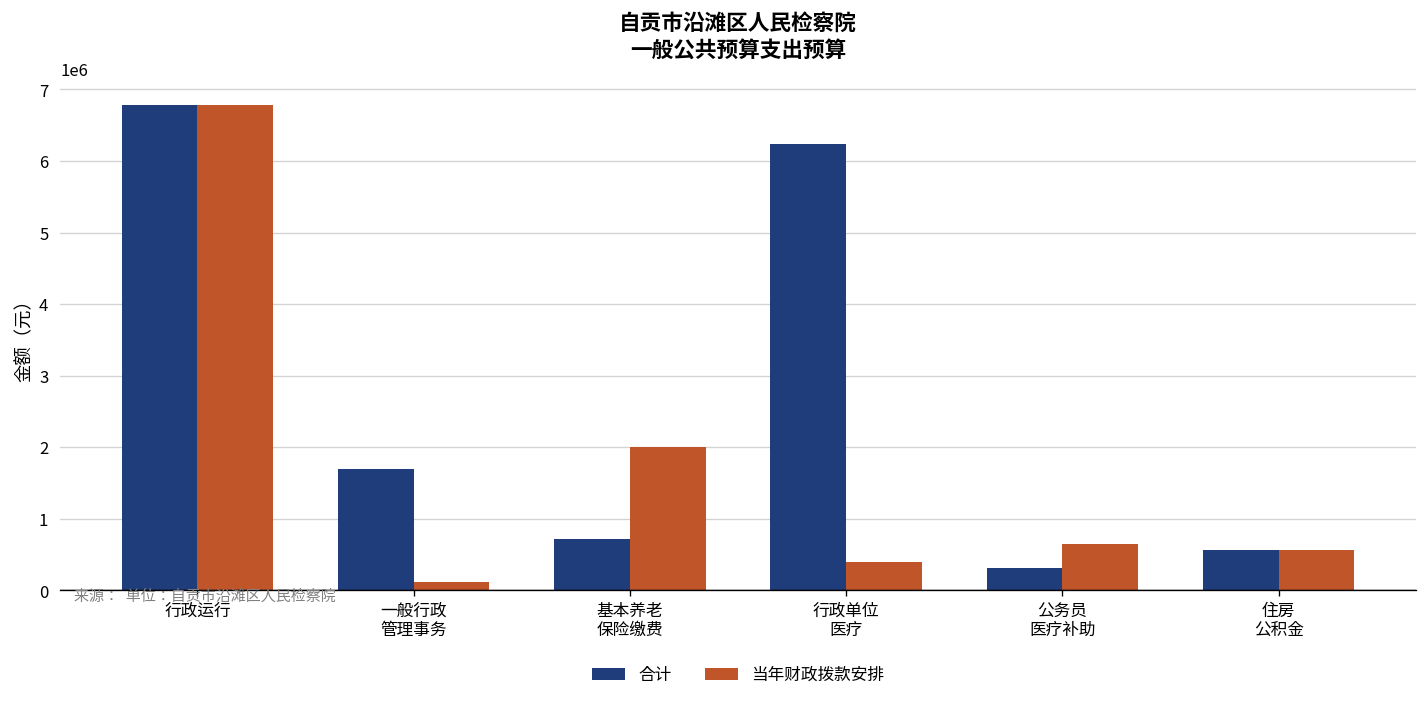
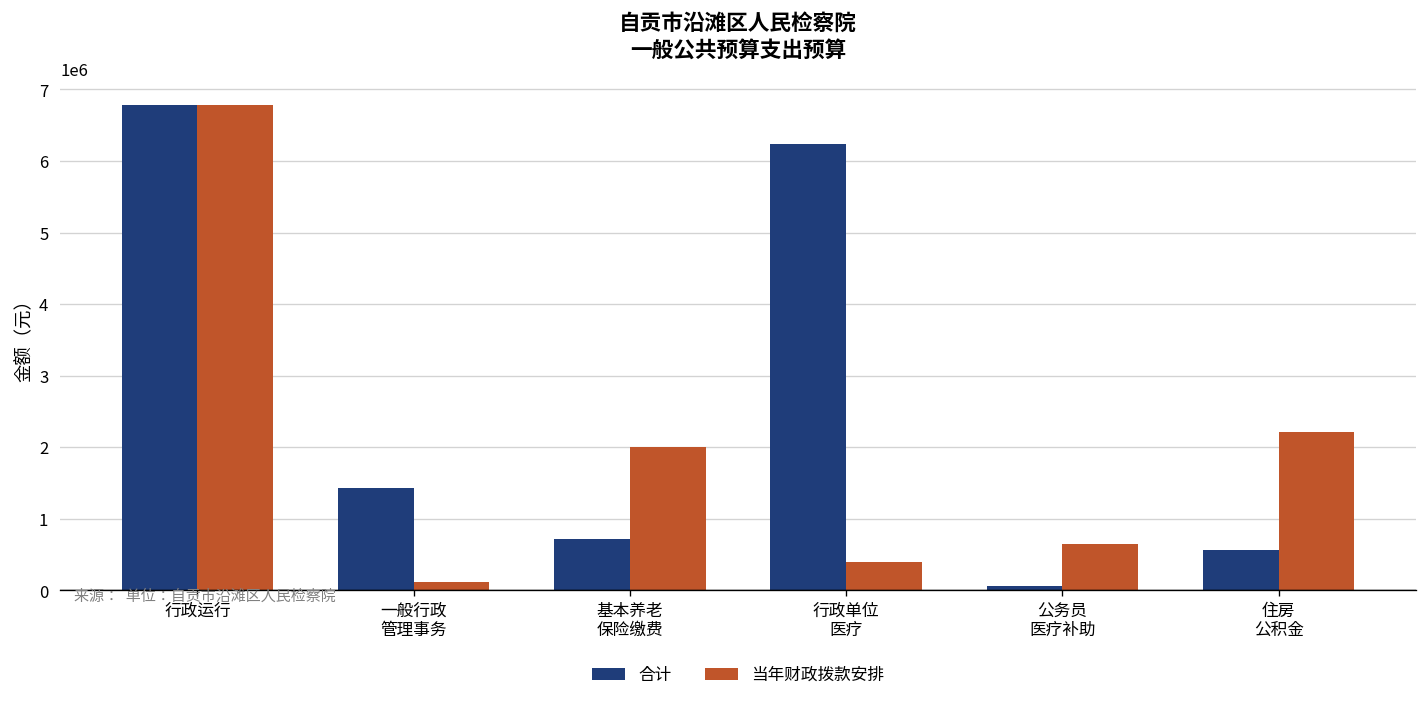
合计, 一般行政 管理事务: 1700000 -> 1400000
合计, 公务员 医疗补助: 300000 -> 100000
当年财政拨款安排, 住房 公积金: 600000 -> 2200000
